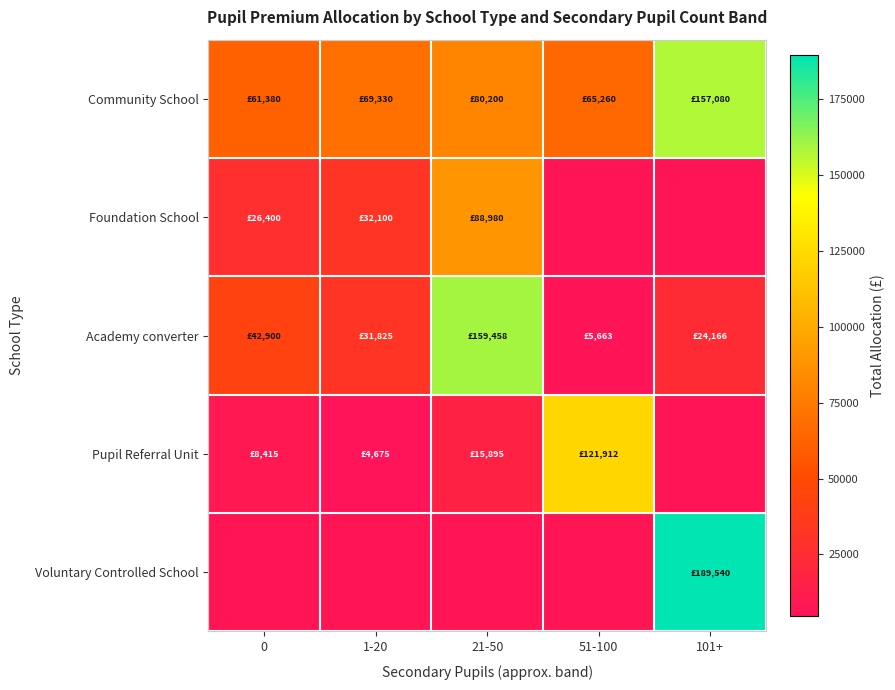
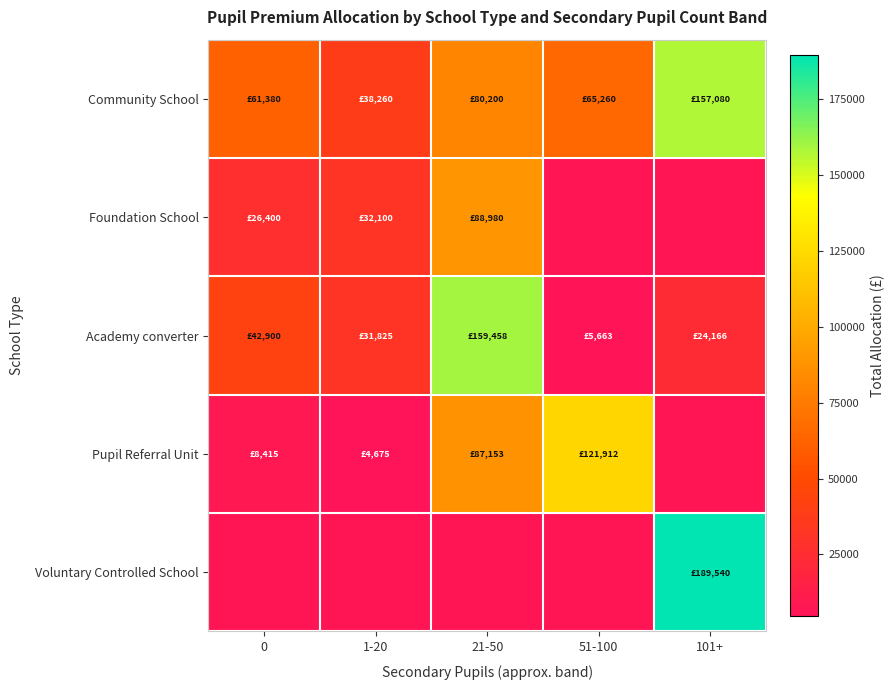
Community School, 1-20: £69,330 -> £38,260
Pupil Referral Unit, 21-50: £15,895 -> £87,153
